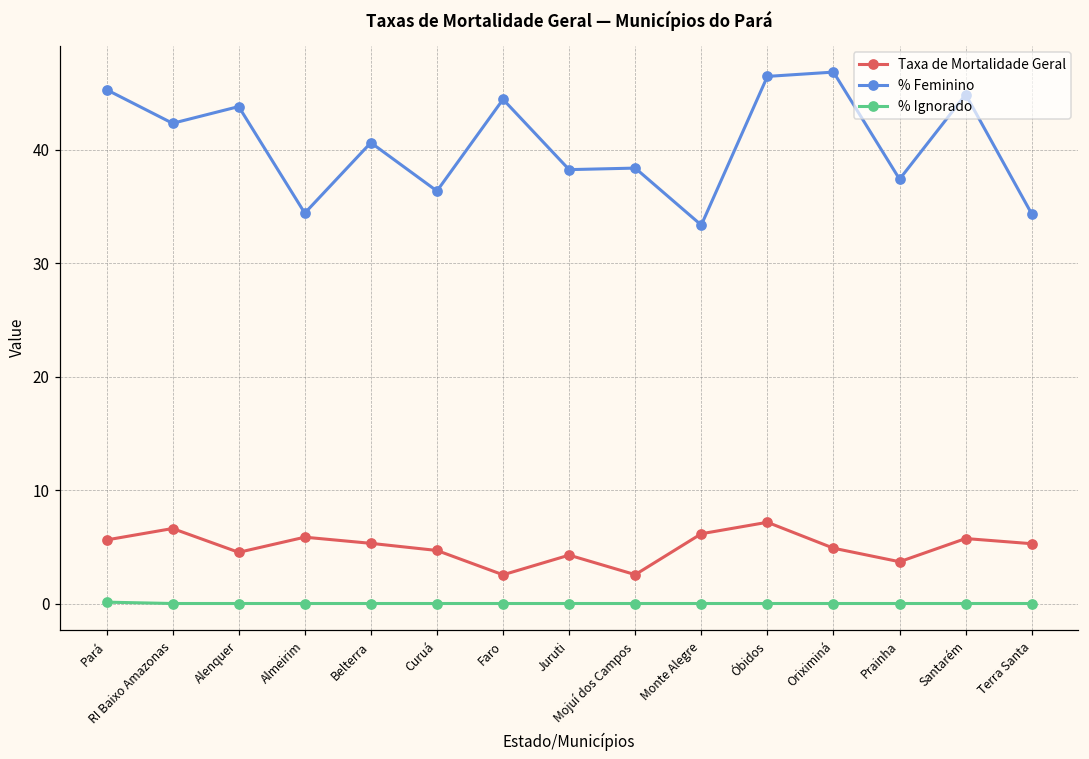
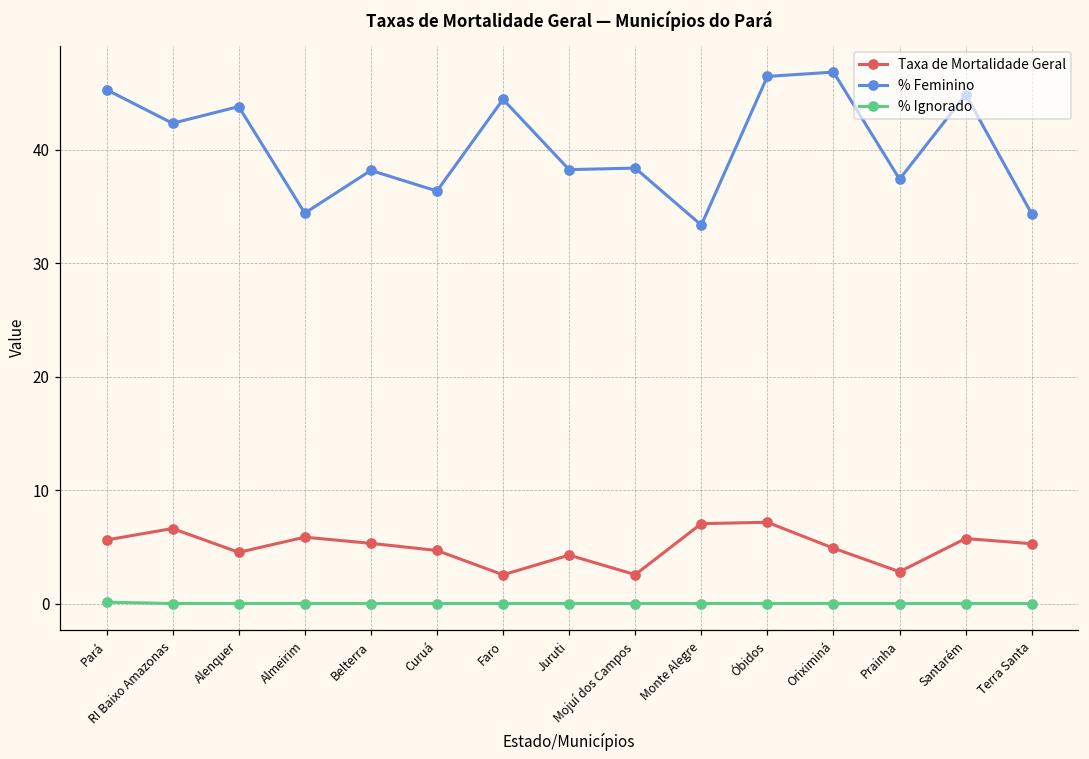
% Feminino, Belterra: 40.6 -> 38.2
Taxa de Mortalidade Geral, Monte Alegre: 6.1 -> 7.0
Taxa de Mortalidade Geral, Prainha: 3.7 -> 2.8
